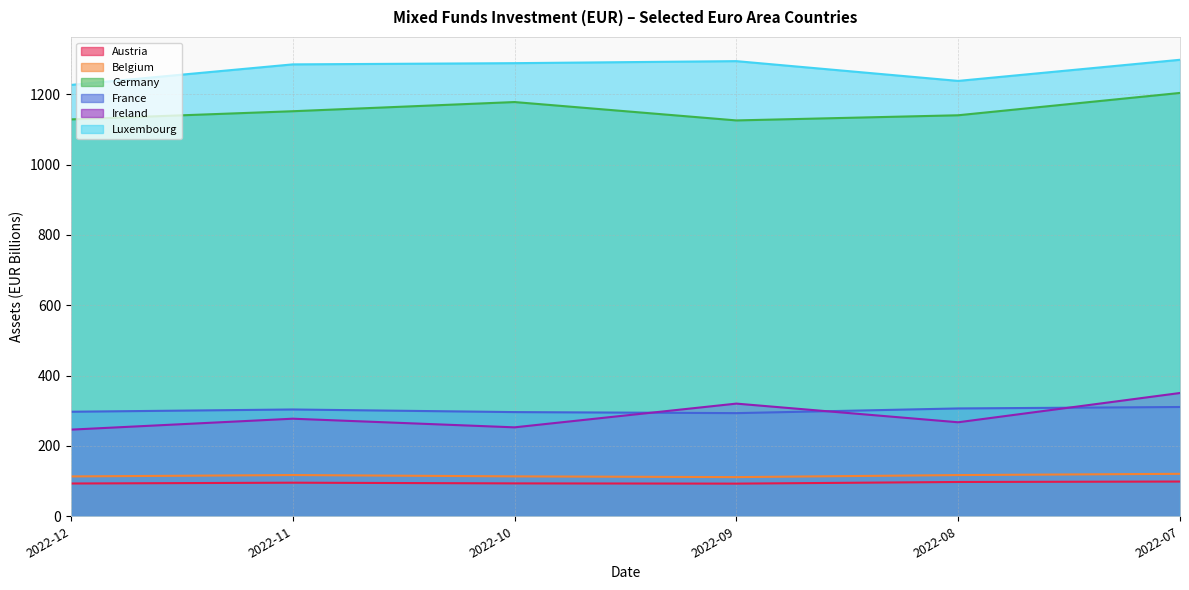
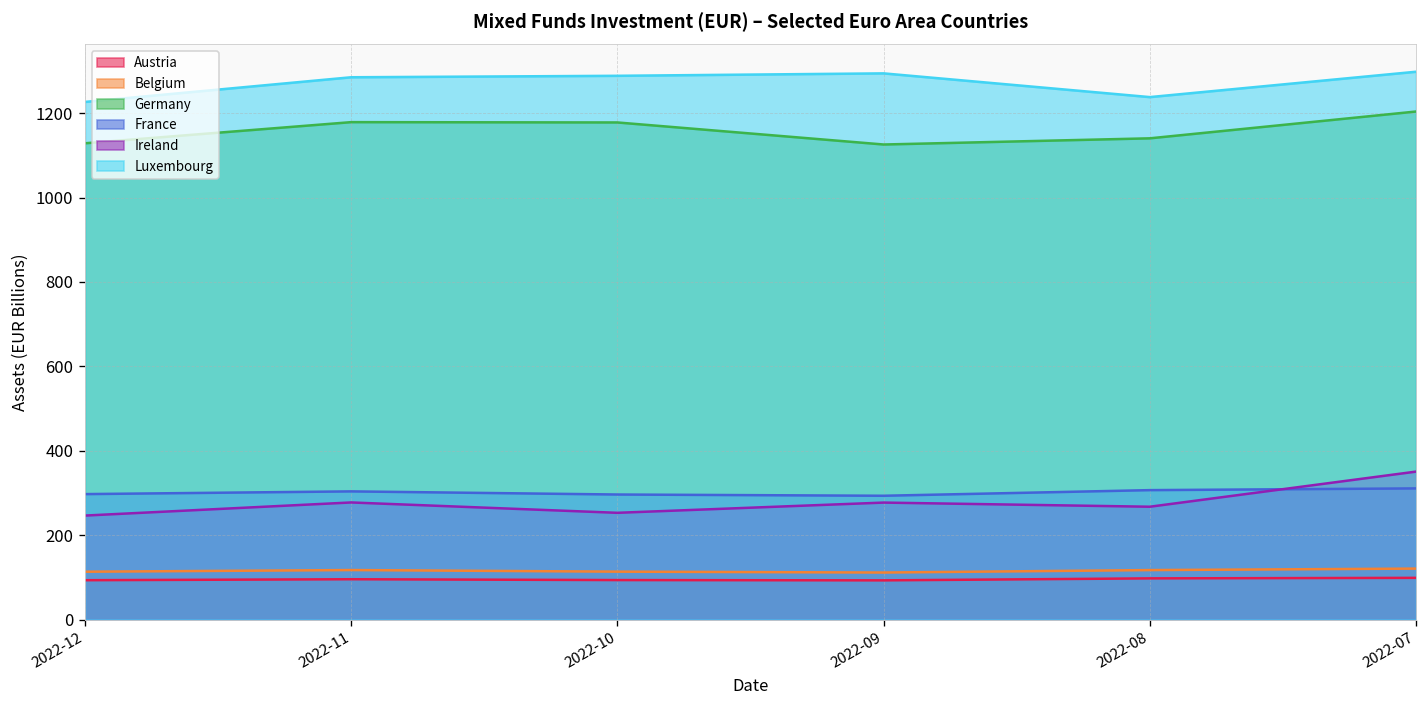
Germany, 2022-11: 1150 -> 1180
Ireland, 2022-09: 320 -> 280
